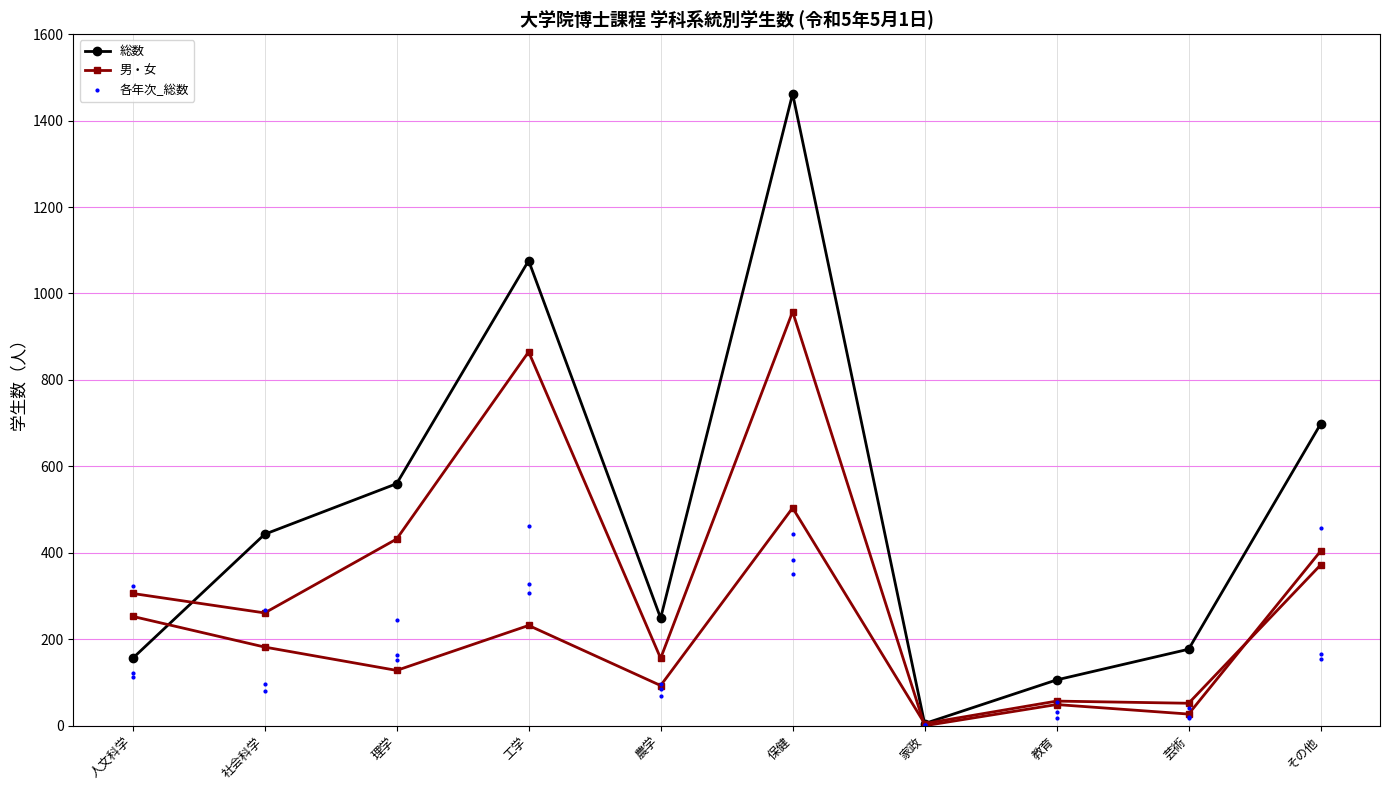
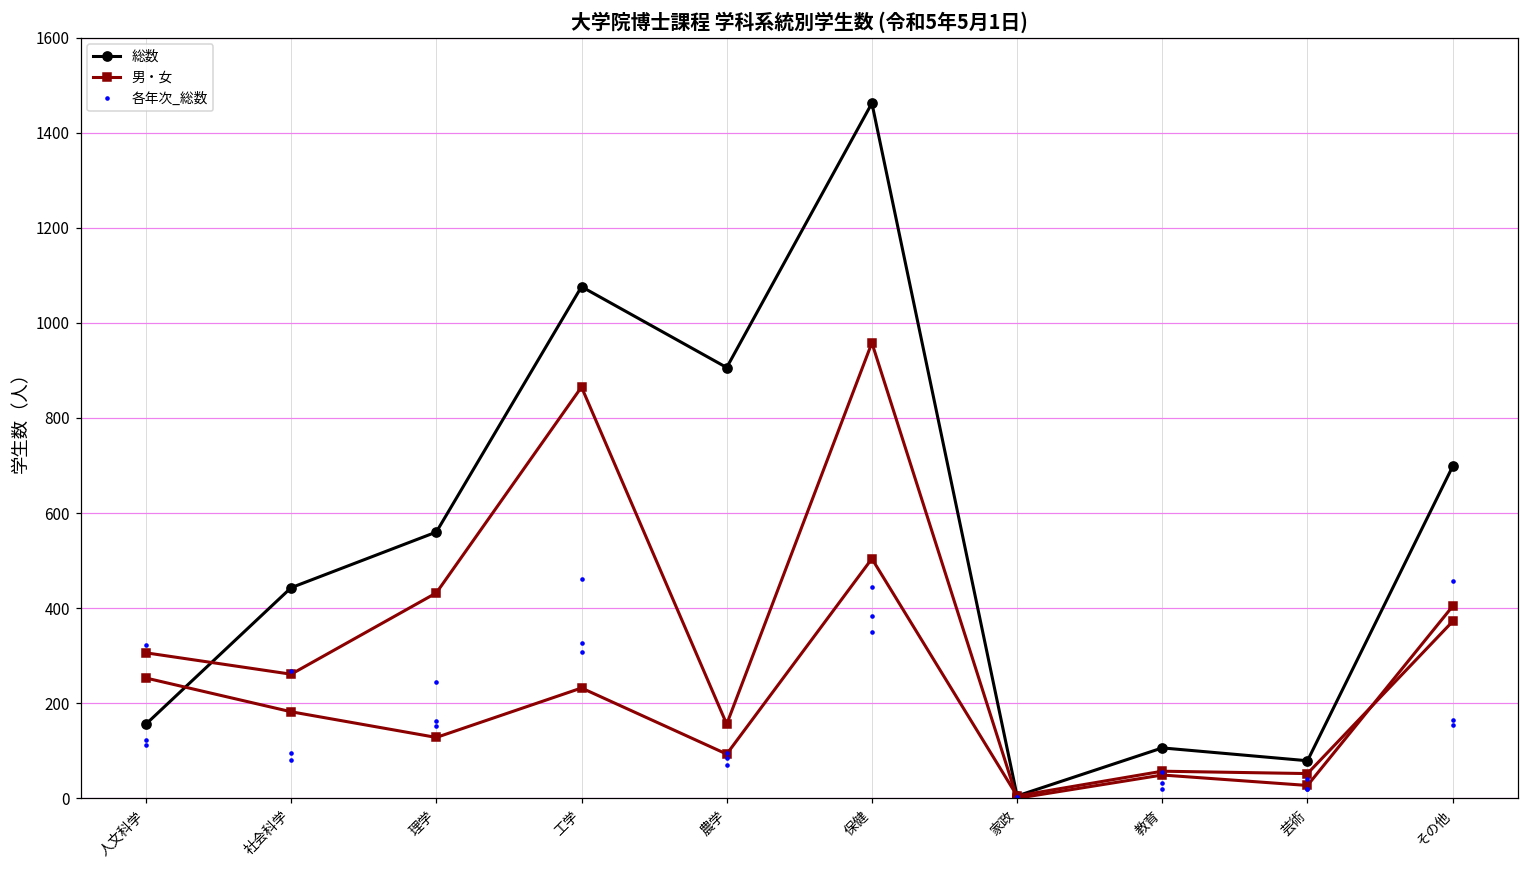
総数, 農学: 250 -> 910
総数, 芸術: 180 -> 80
